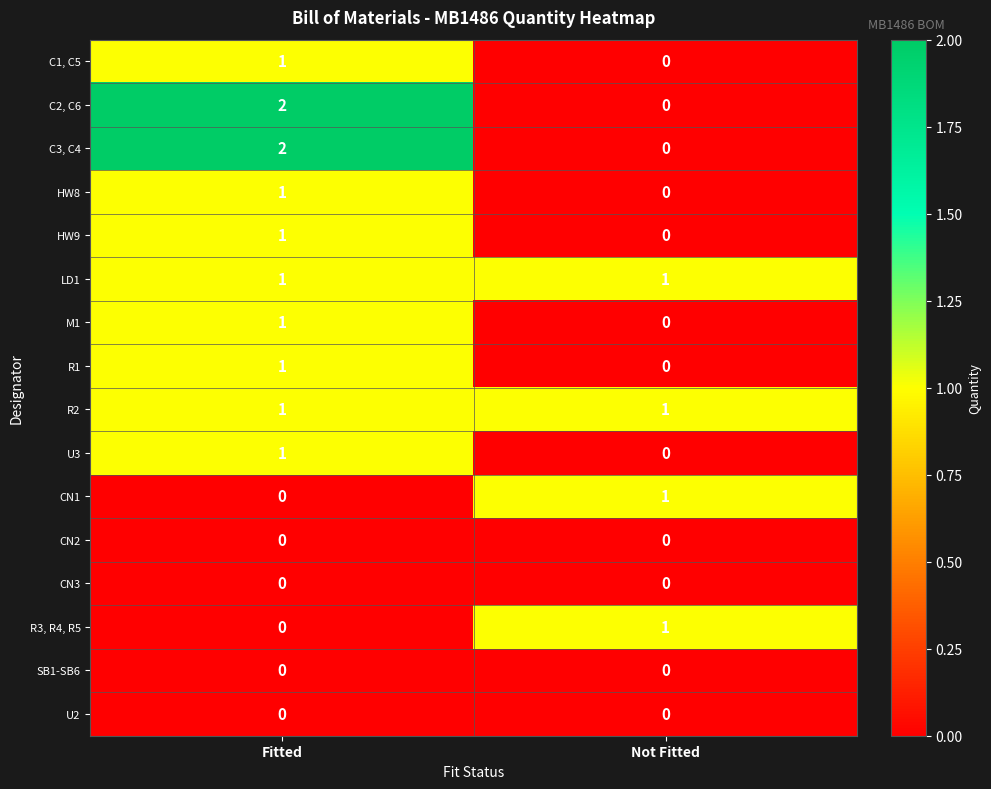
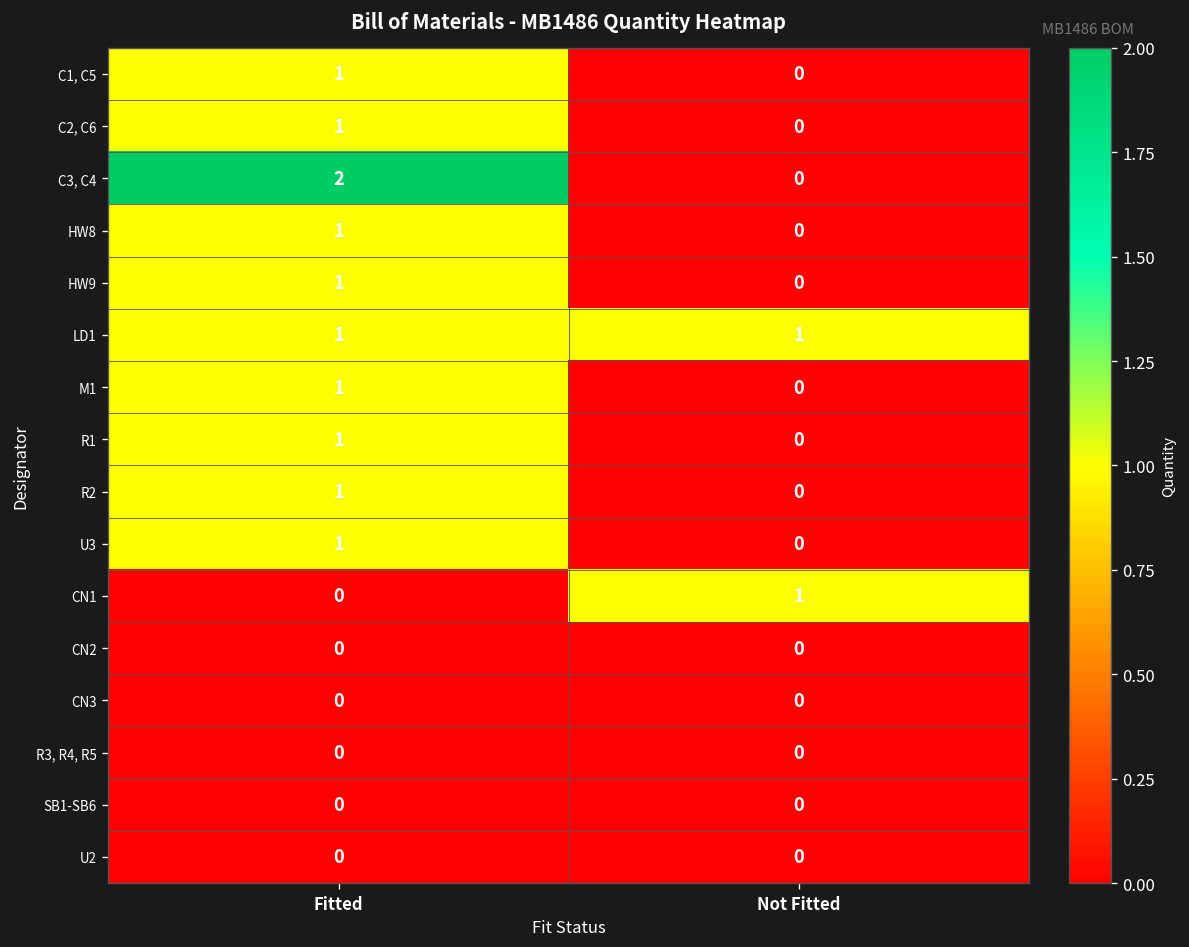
C2, C6, Fitted: 2 -> 1
R2, Not Fitted: 1 -> 0
R3, R4, R5, Not Fitted: 1 -> 0
